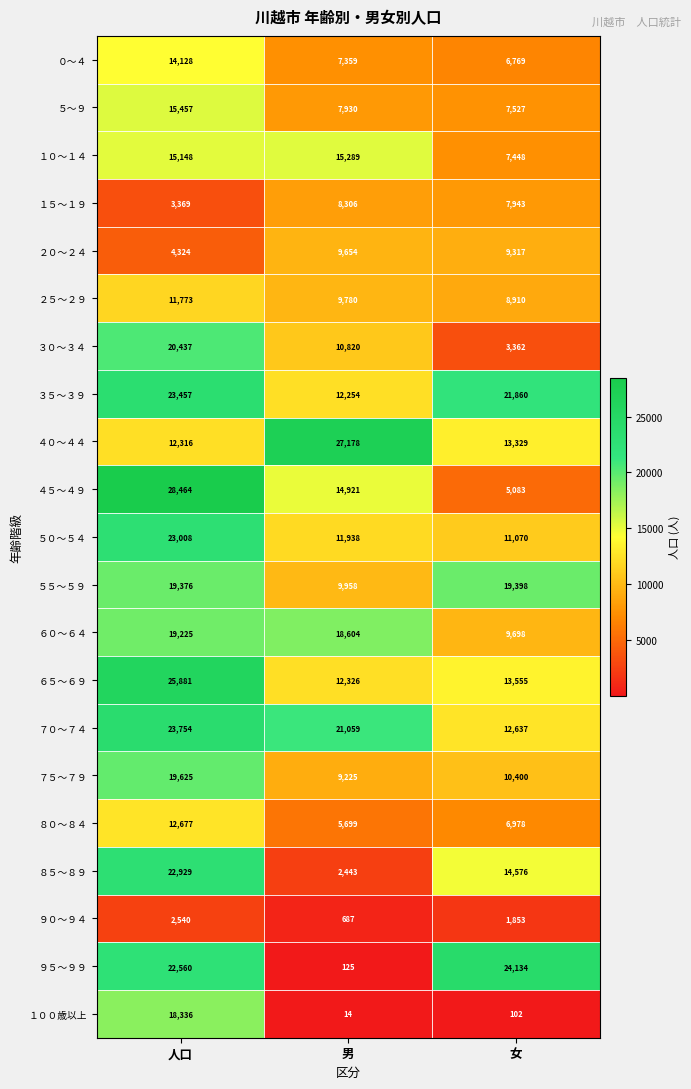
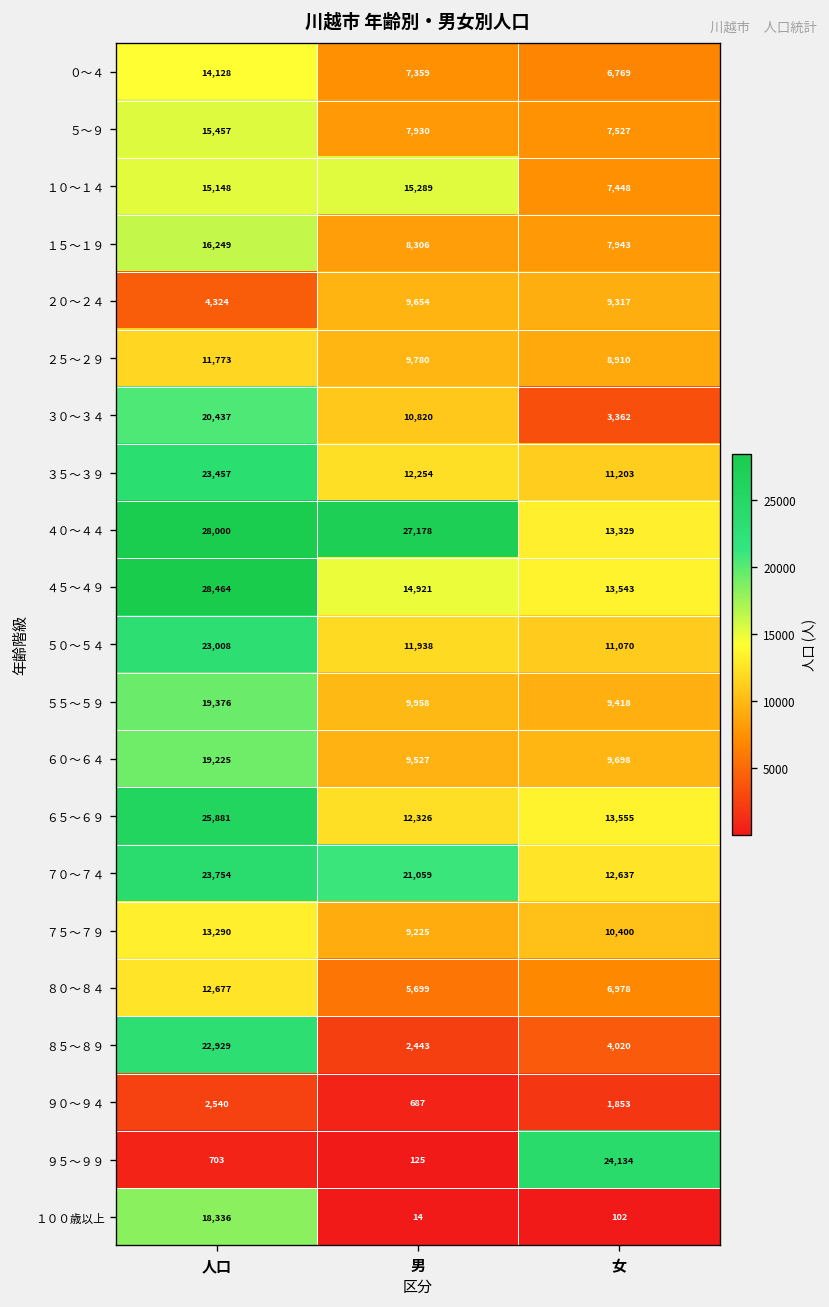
１５～１９, 人口: 3,369 -> 16,249
３５～３９, 女: 21,860 -> 11,203
４０～４４, 人口: 12,316 -> 28,000
４５～４９, 女: 5,083 -> 13,543
５５～５９, 女: 19,398 -> 9,418
６０～６４, 男: 18,604 -> 9,527
７５～７９, 人口: 19,625 -> 13,290
８５～８９, 女: 14,576 -> 4,020
９５～９９, 人口: 22,560 -> 703
